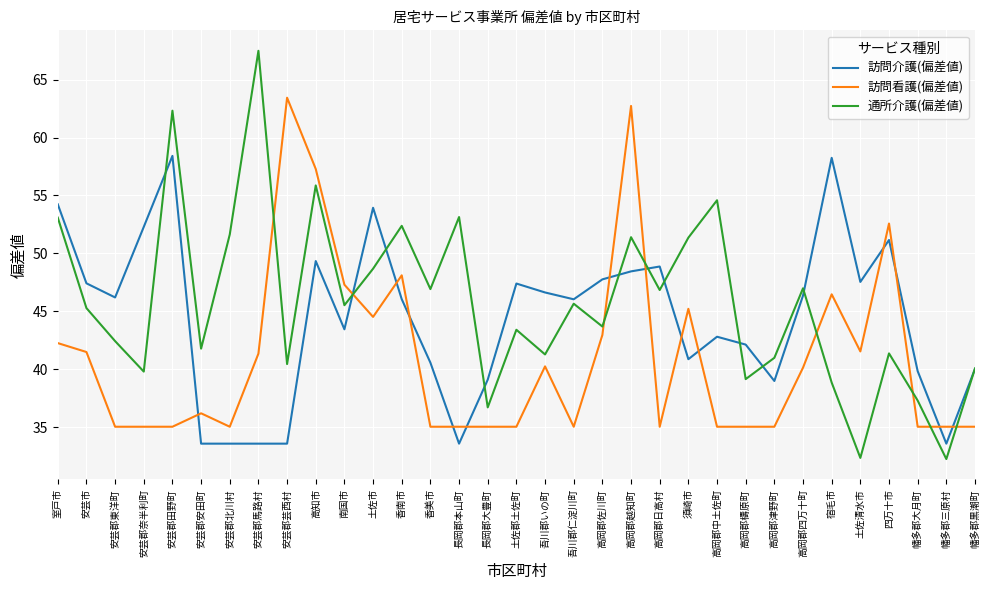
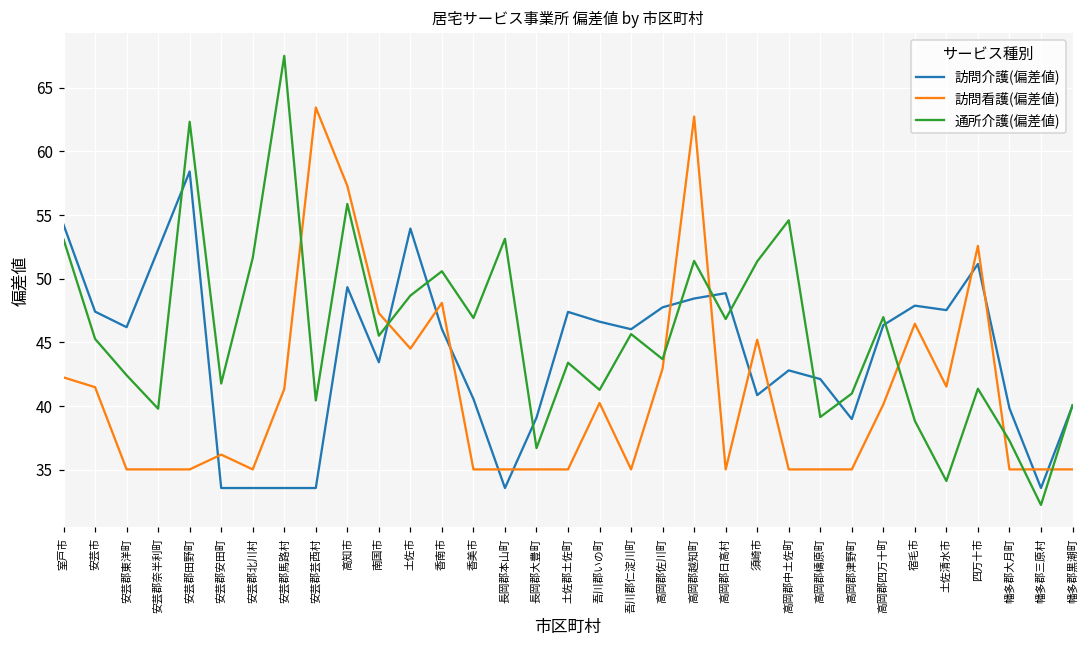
通所介護(偏差値), 香南市: 52.4 -> 50.6
訪問介護(偏差値), 宿毛市: 58.3 -> 47.9
通所介護(偏差値), 土佐清水市: 32.4 -> 34.1
